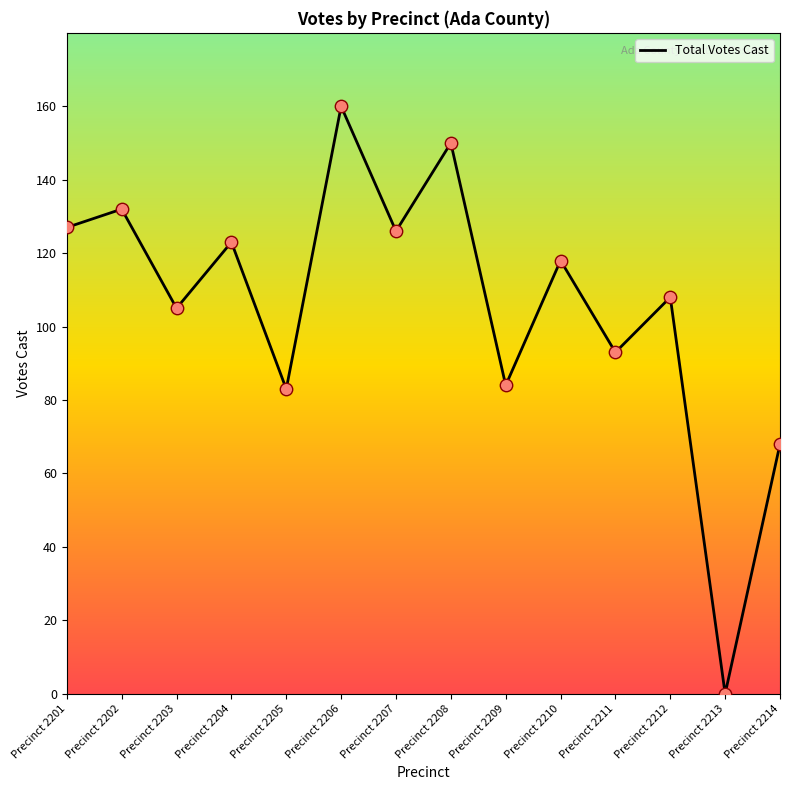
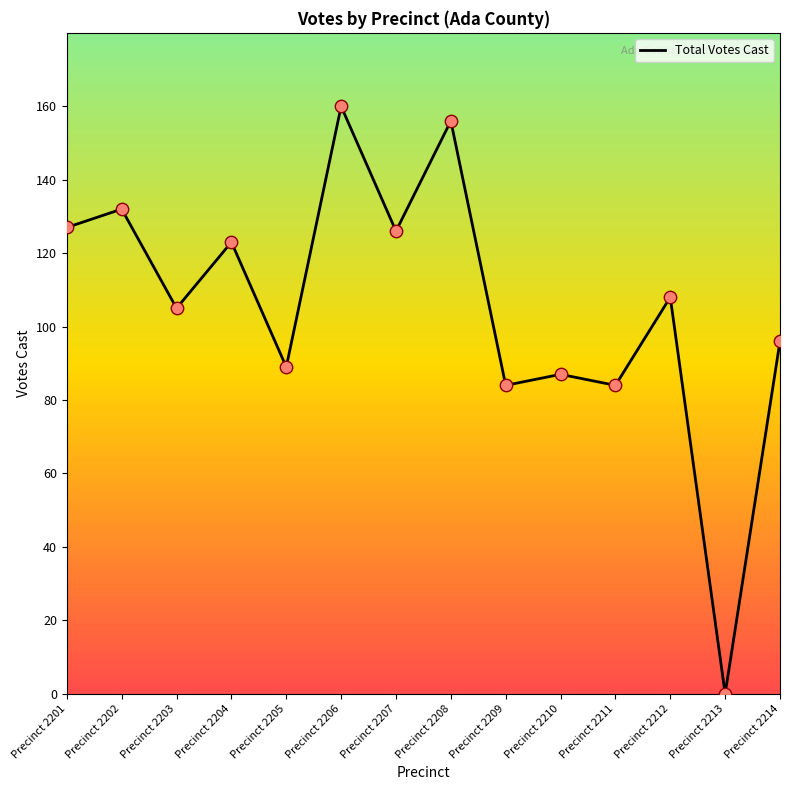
Precinct 2205: 83 -> 89
Precinct 2208: 150 -> 156
Precinct 2210: 118 -> 87
Precinct 2211: 93 -> 84
Precinct 2214: 68 -> 96
